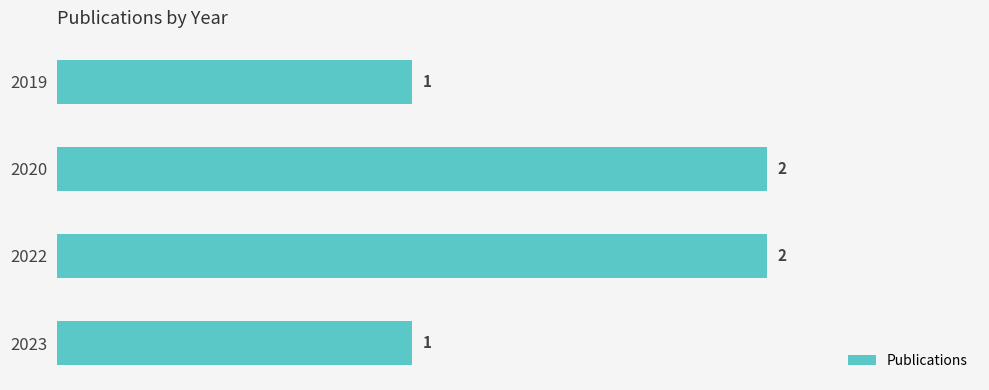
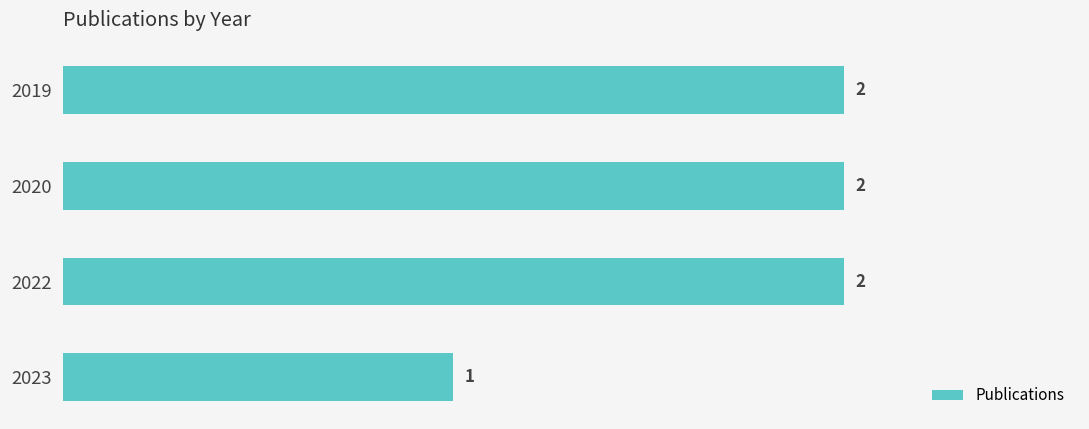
2019: 1 -> 2
